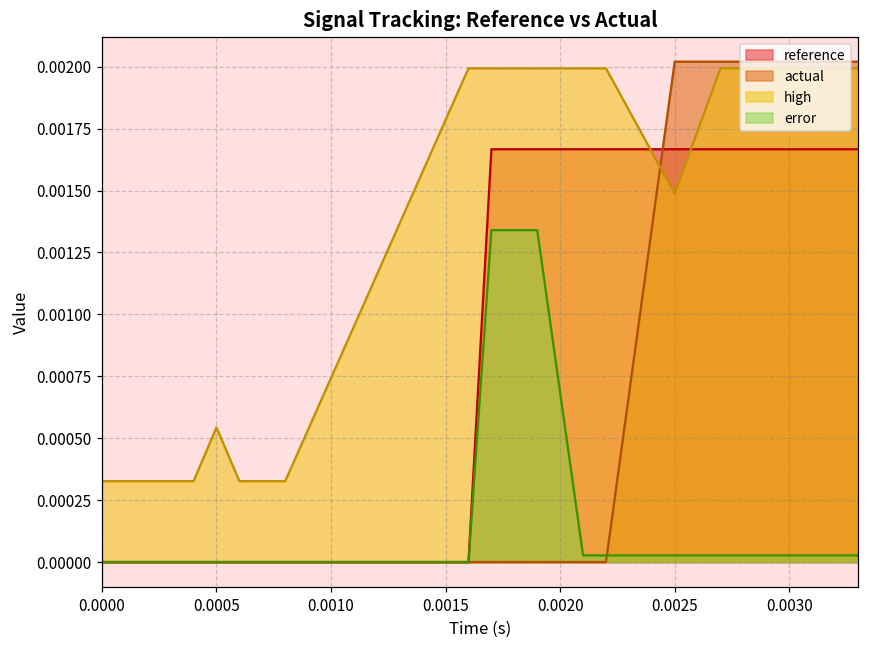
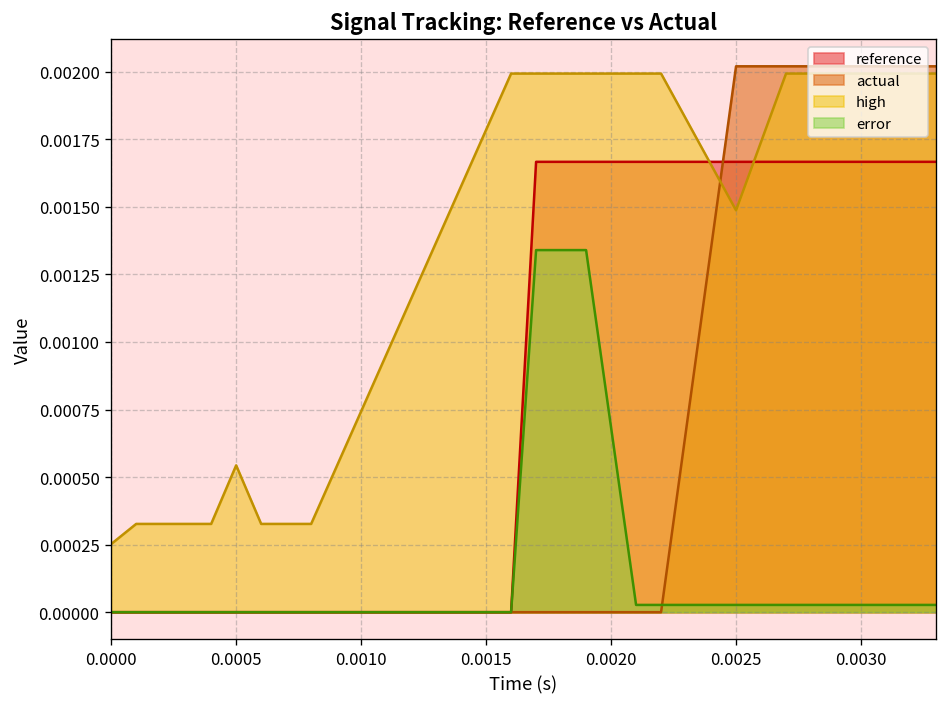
high, 0.0000: 0.00033 -> 0.00025
